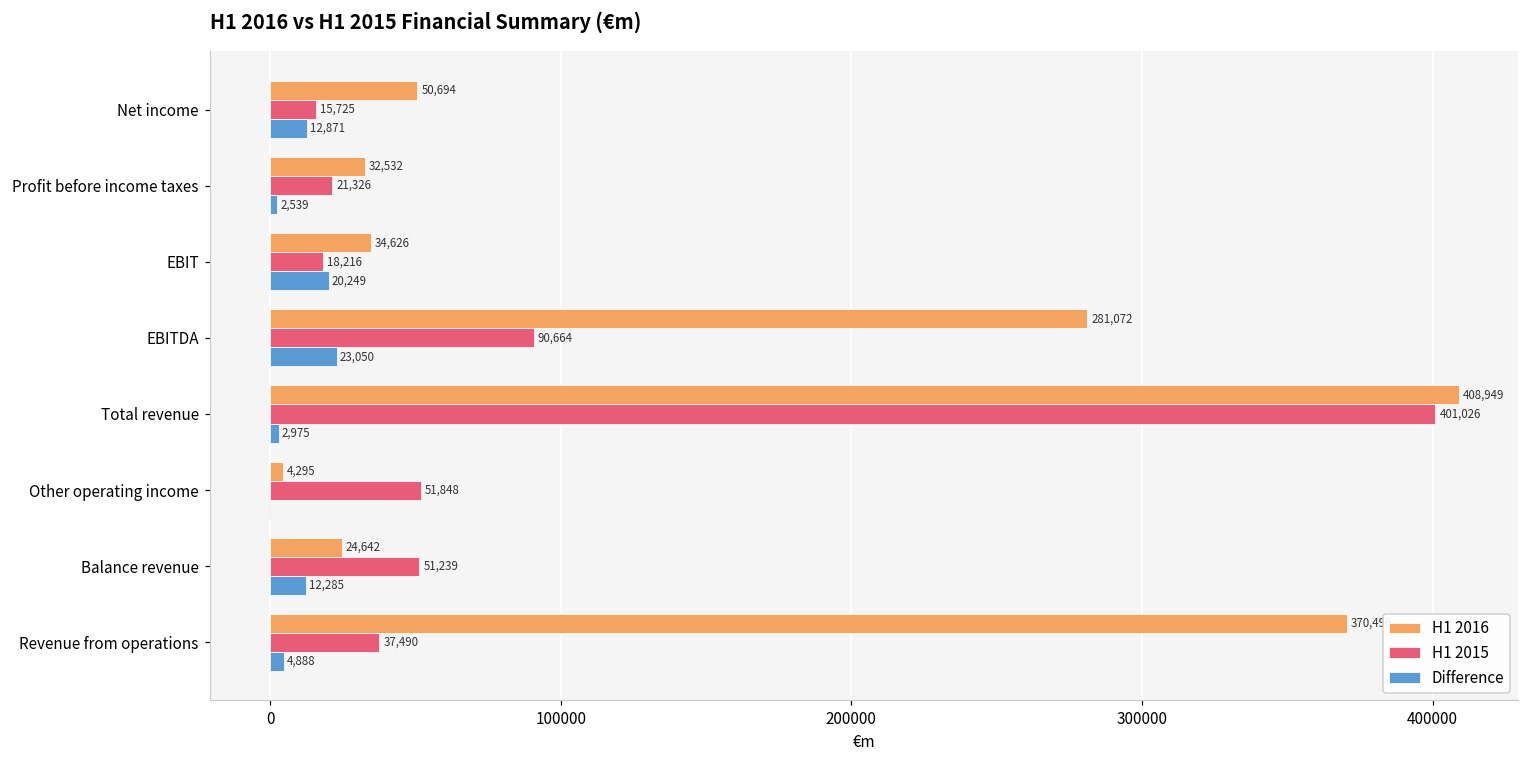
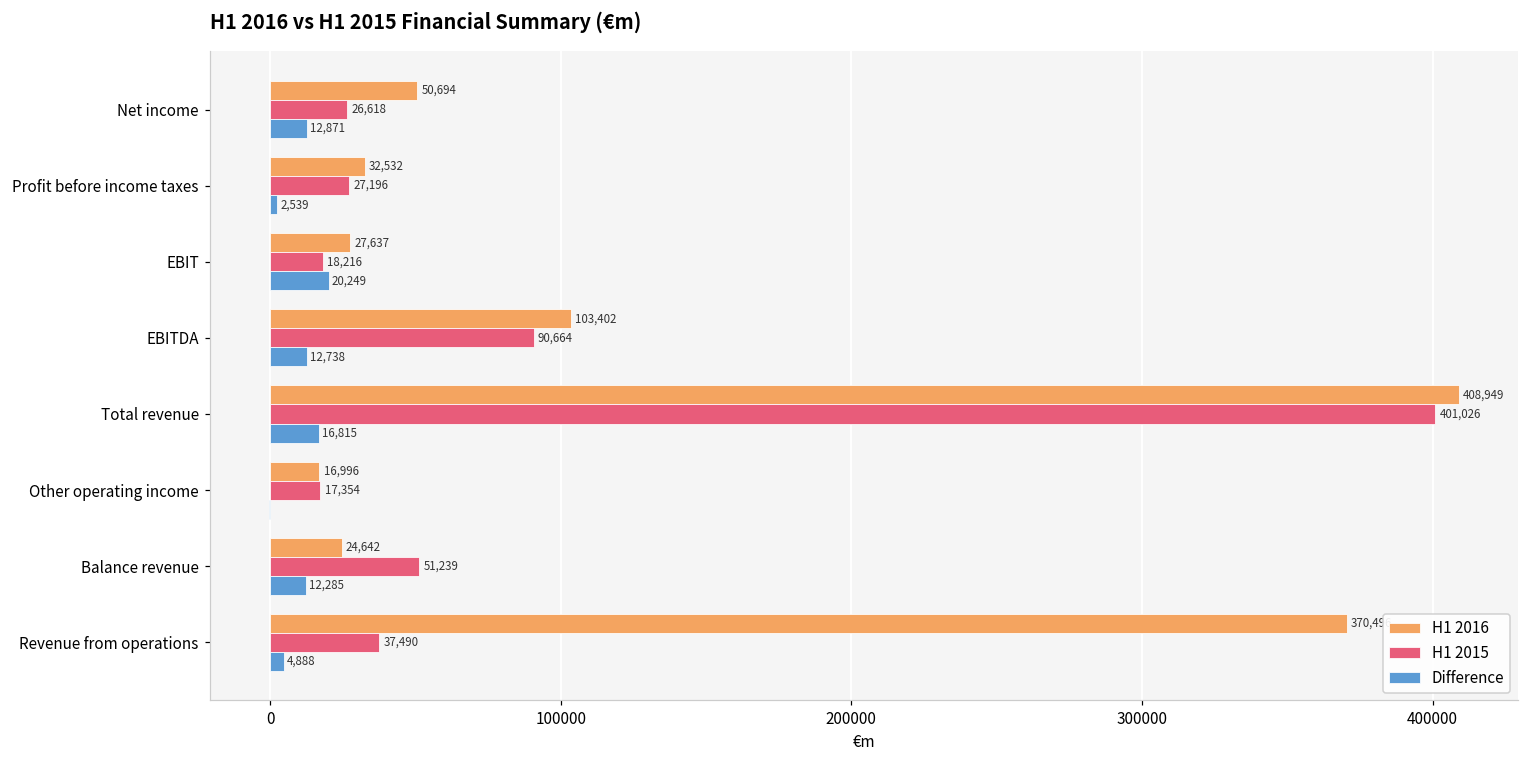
H1 2015, Net income: 15,725 -> 26,618
H1 2015, Profit before income taxes: 21,326 -> 27,196
H1 2016, EBIT: 34,626 -> 27,637
H1 2016, EBITDA: 281,072 -> 103,402
Difference, EBITDA: 23,050 -> 12,738
Difference, Total revenue: 2,975 -> 16,815
H1 2016, Other operating income: 4,295 -> 16,996
H1 2015, Other operating income: 51,848 -> 17,354
